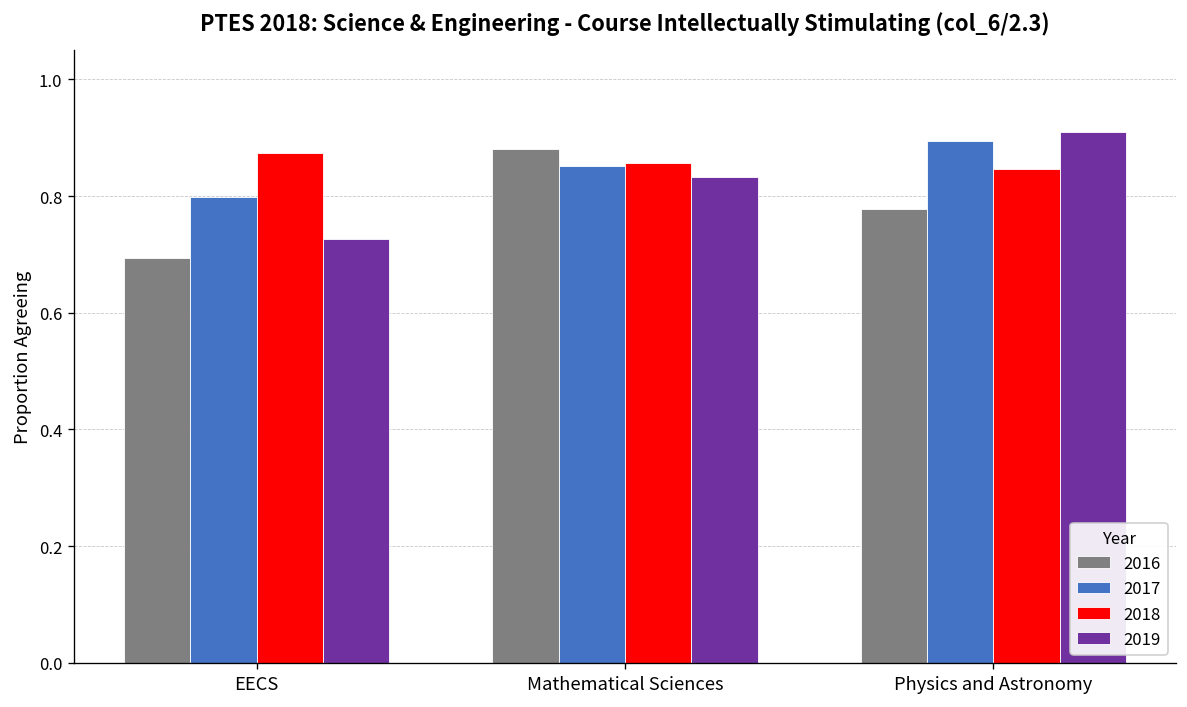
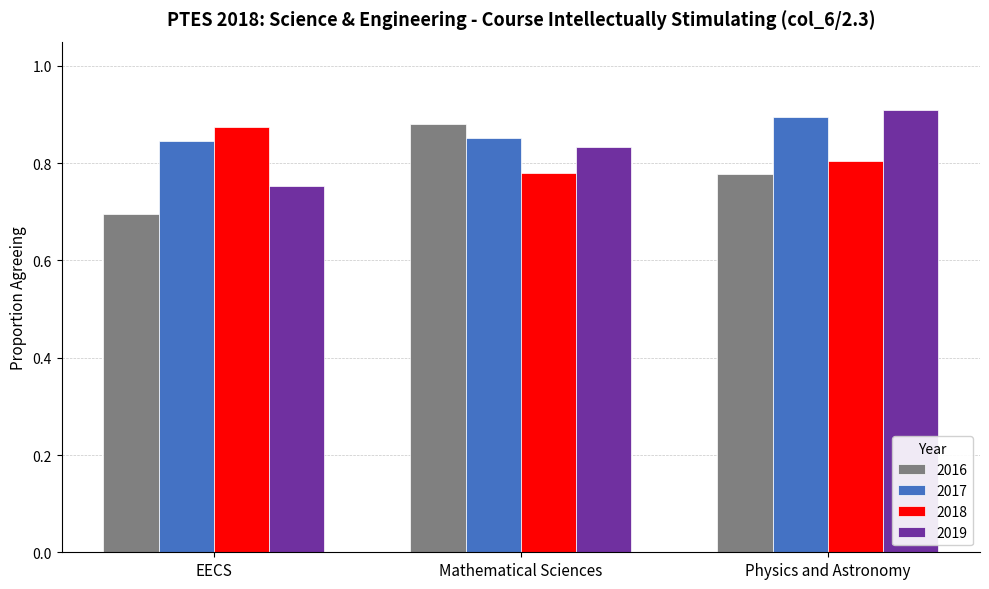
2017, EECS: 0.80 -> 0.85
2019, EECS: 0.73 -> 0.75
2018, Mathematical Sciences: 0.86 -> 0.78
2018, Physics and Astronomy: 0.85 -> 0.81
